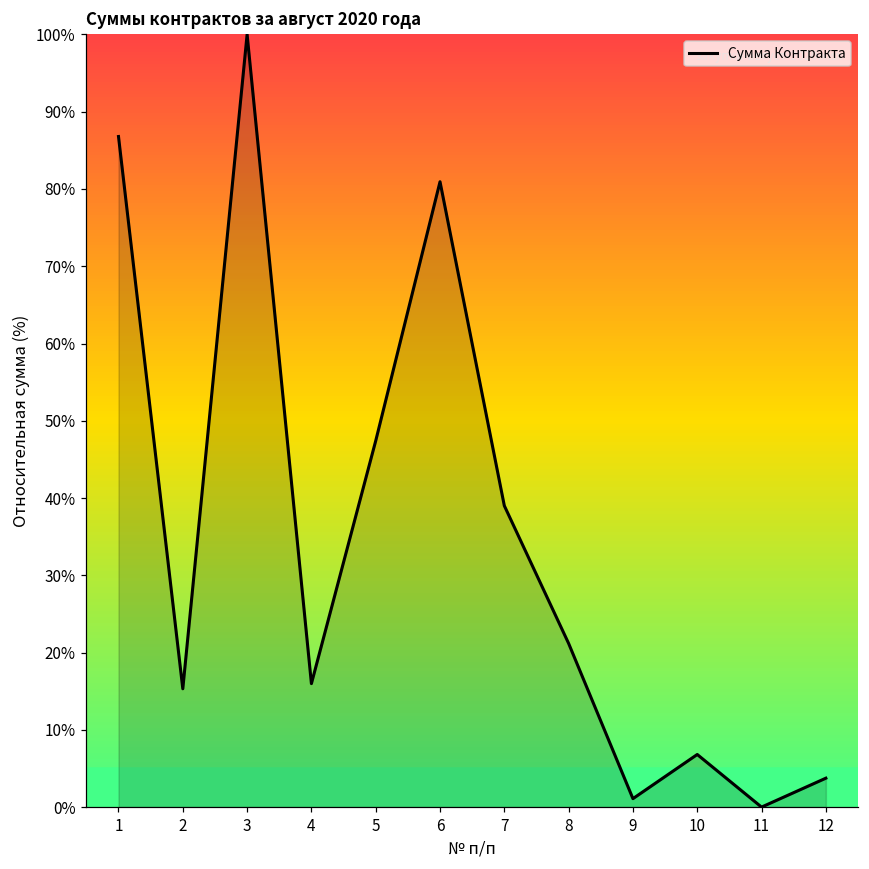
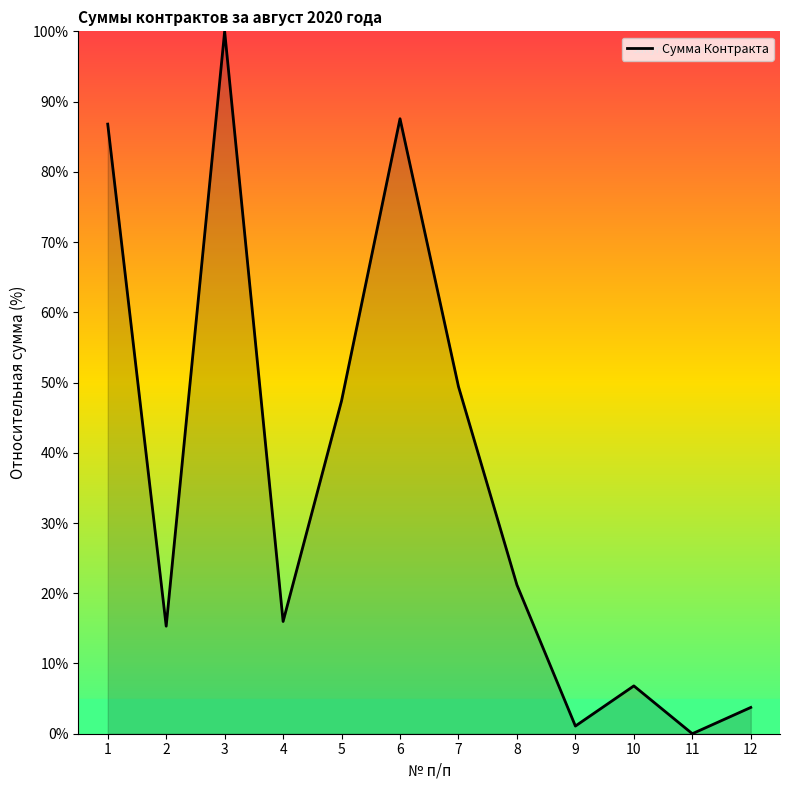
6: 81% -> 88%
7: 39% -> 49%
